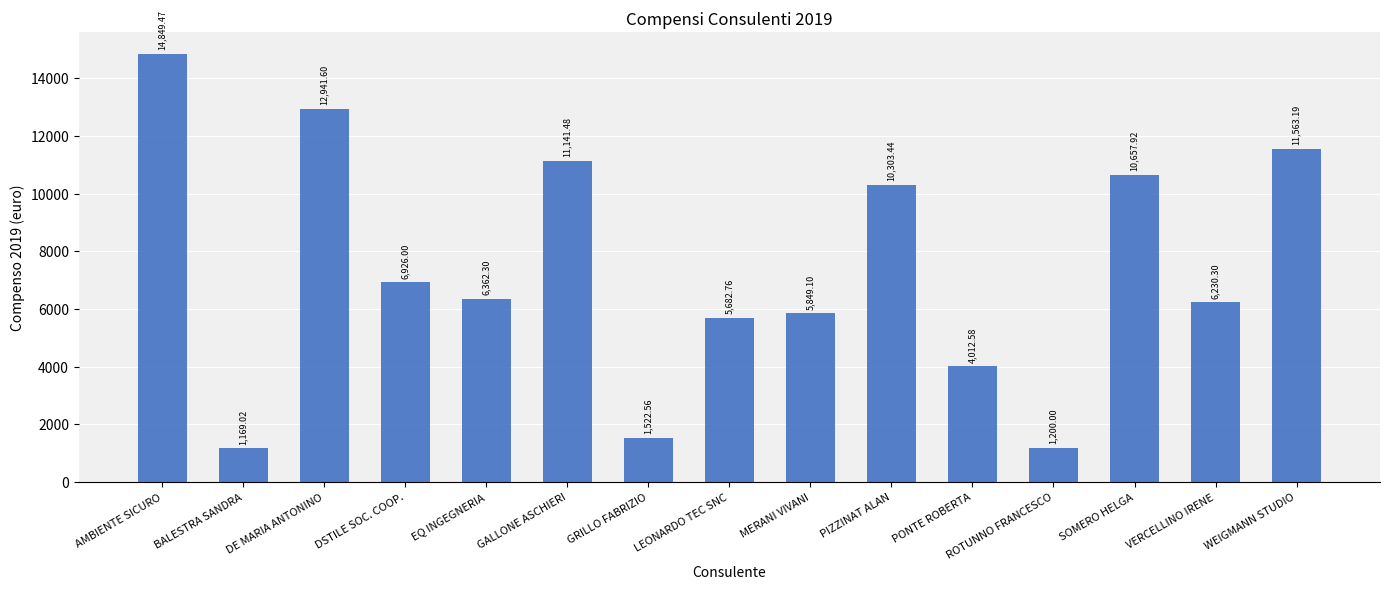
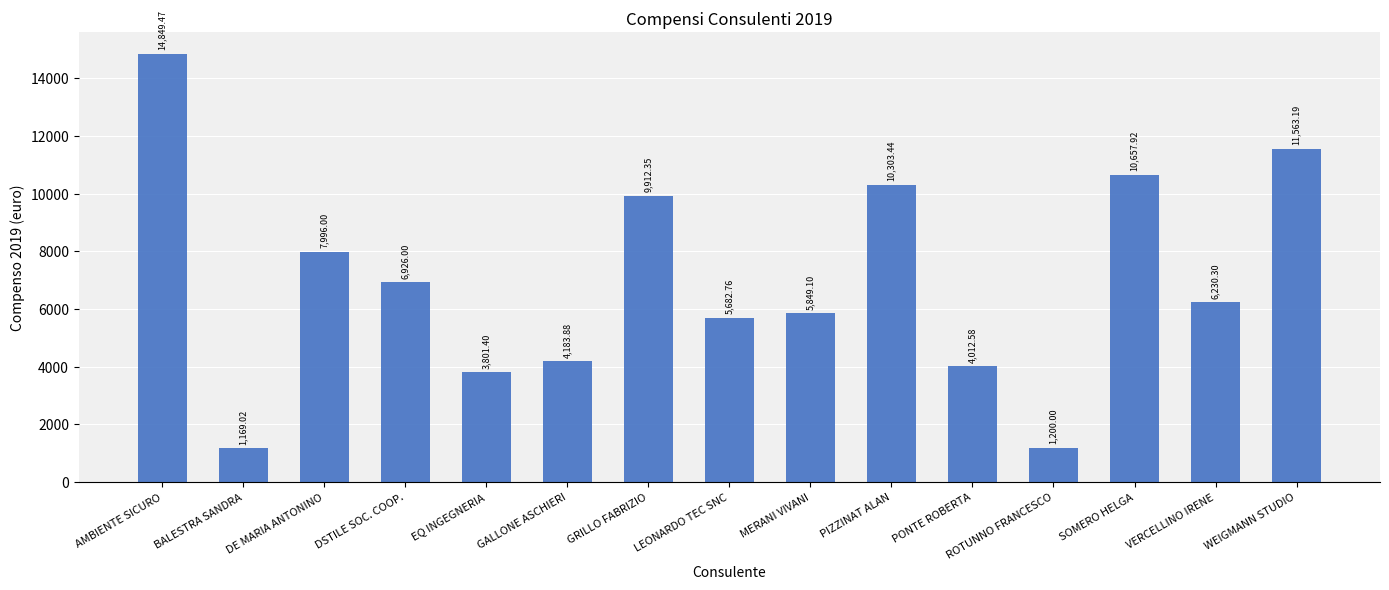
DE MARIA ANTONINO: 12,941.60 -> 7,996.00
EQ INGEGNERIA: 6,362.30 -> 3,801.40
GALLONE ASCHIERI: 11,141.48 -> 4,183.88
GRILLO FABRIZIO: 1,522.56 -> 9,912.35
